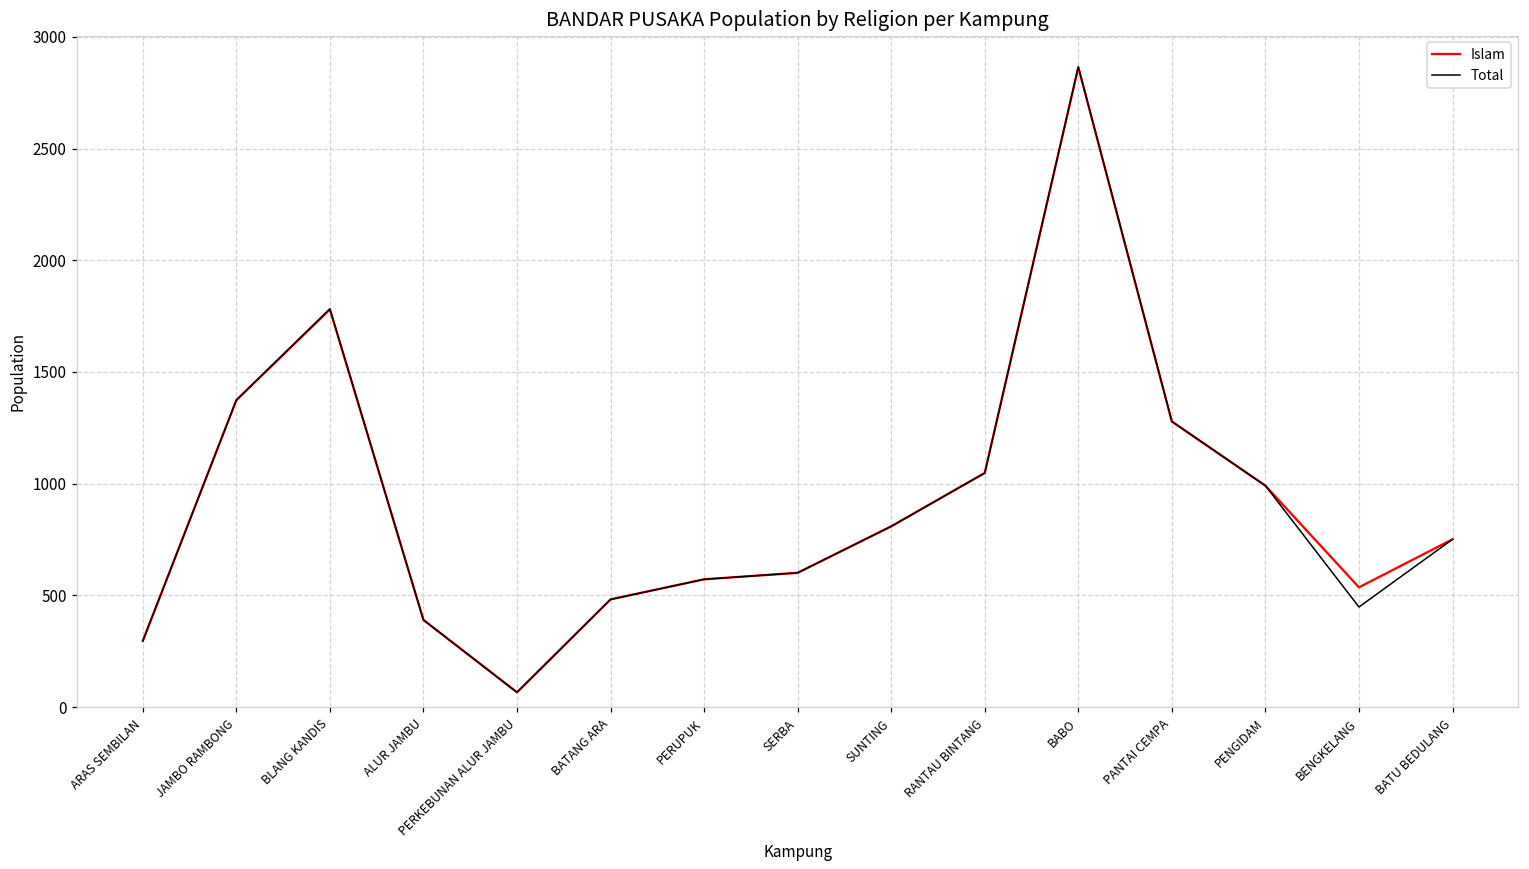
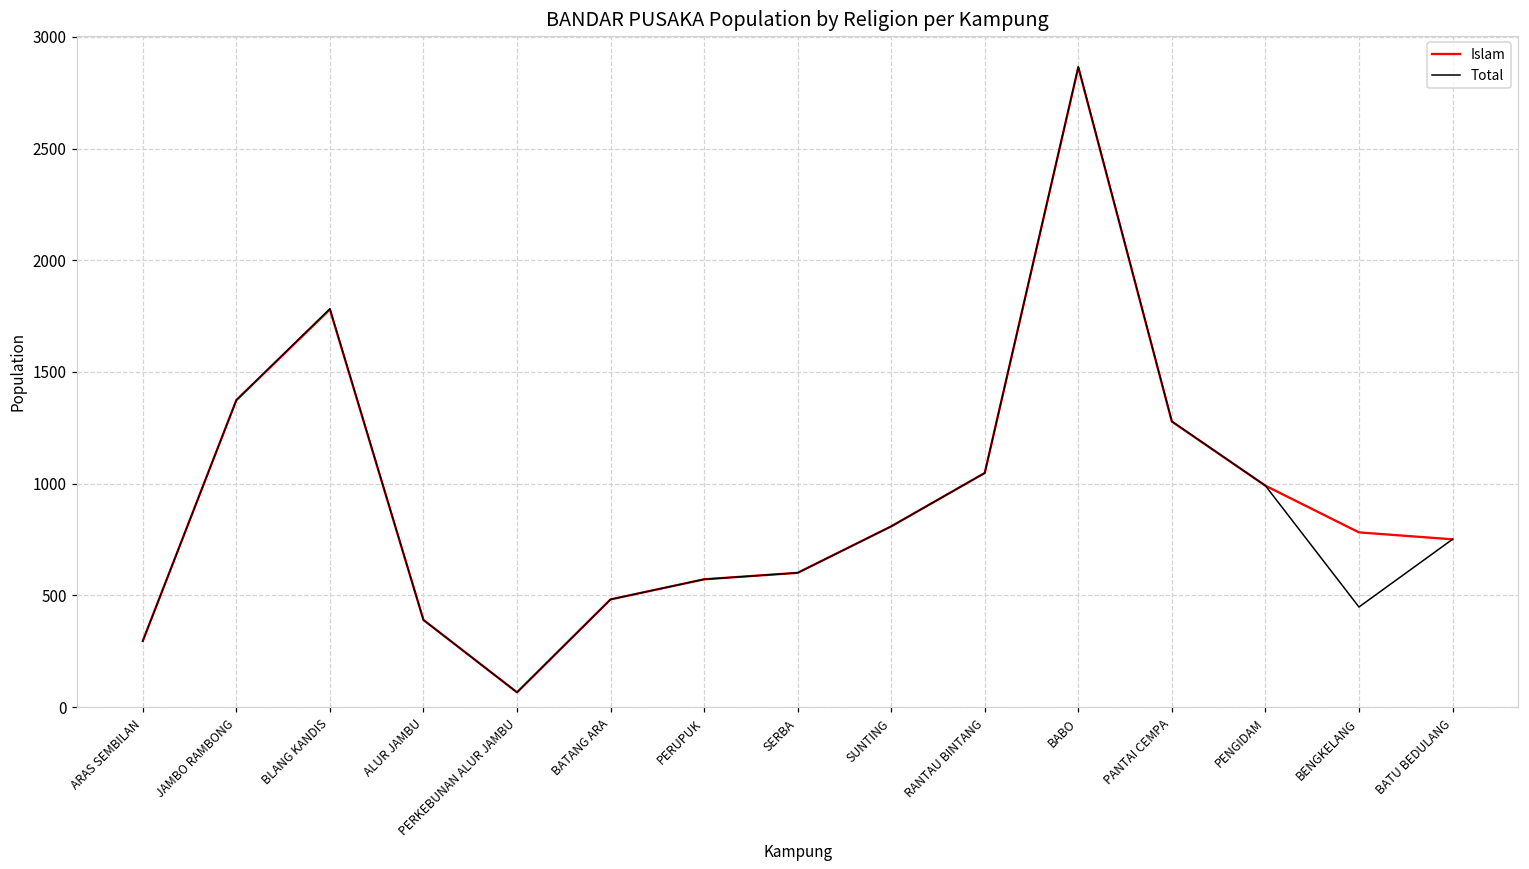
Islam, BENGKELANG: 540 -> 780
